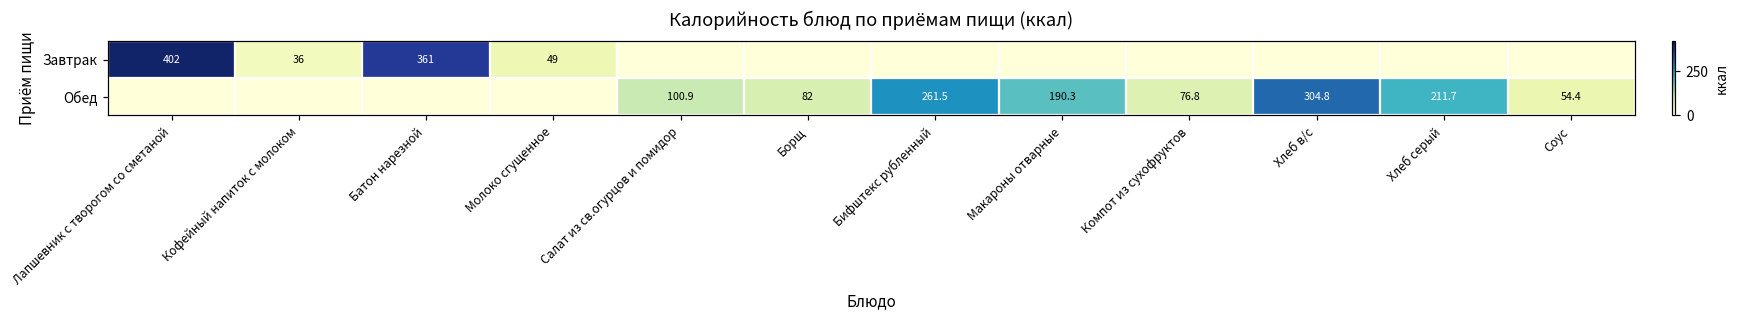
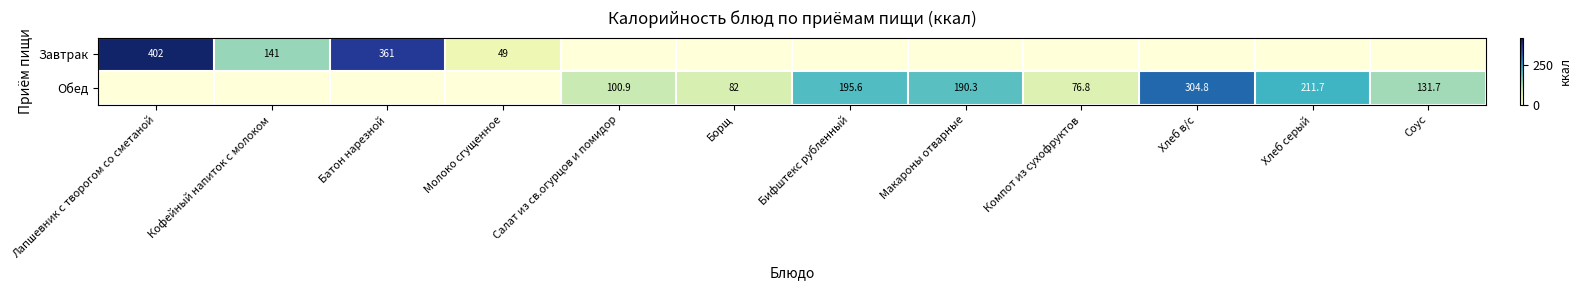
Завтрак, Кофейный напиток с молоком: 36 -> 141
Обед, Бифштекс рубленный: 261.5 -> 195.6
Обед, Соус: 54.4 -> 131.7
